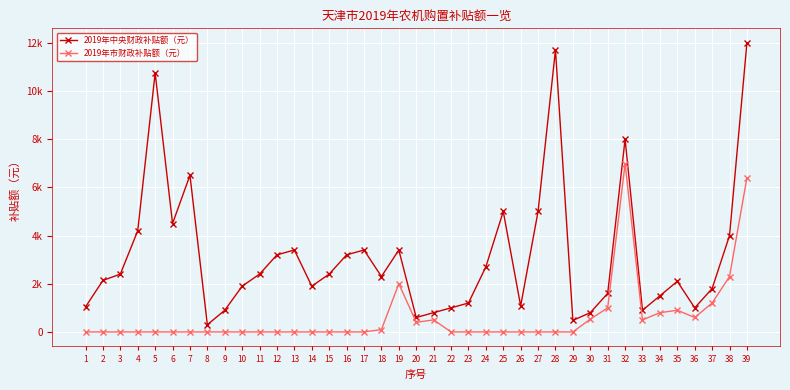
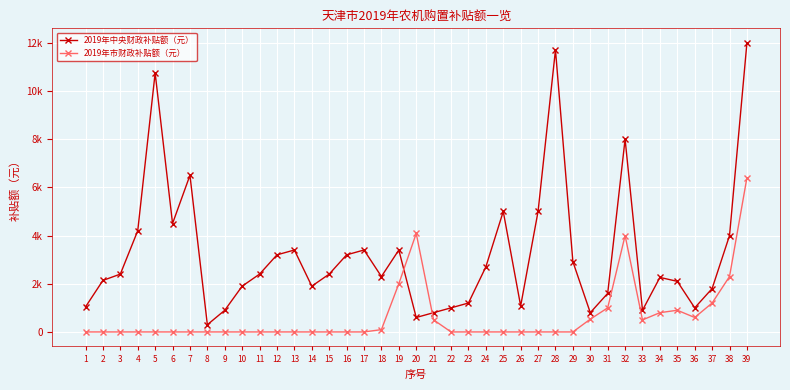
2019年市财政补贴额（元）, 20: 400 -> 4100
2019年中央财政补贴额（元）, 29: 500 -> 2900
2019年市财政补贴额（元）, 32: 7000 -> 4000
2019年中央财政补贴额（元）, 34: 1500 -> 2300
